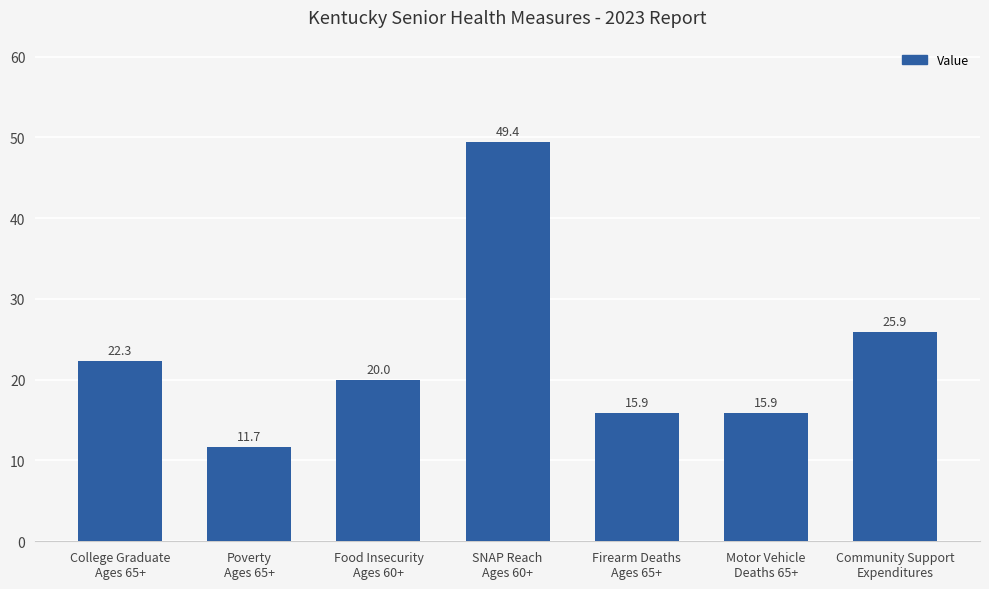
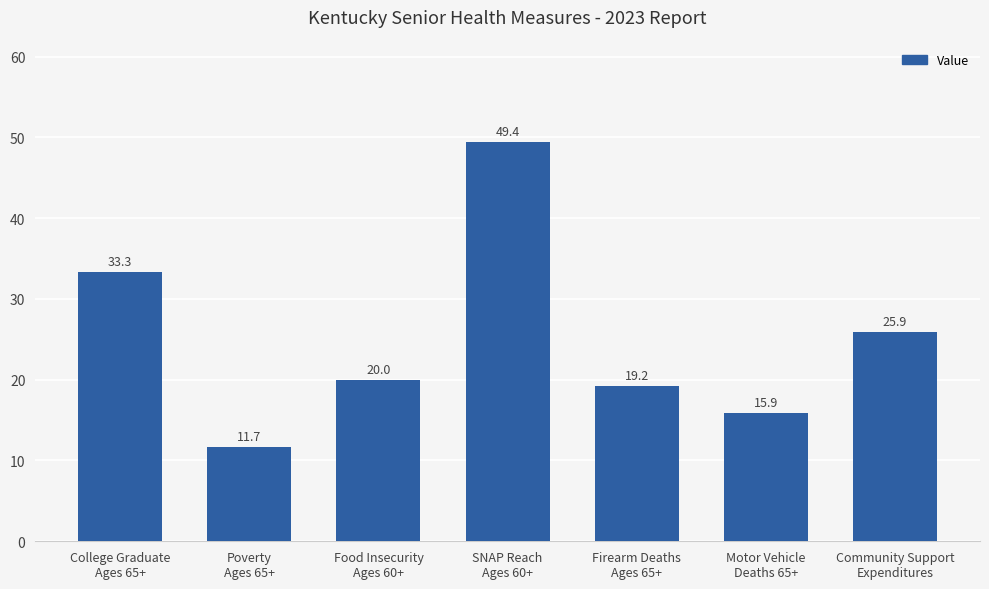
College Graduate Ages 65+: 22.3 -> 33.3
Firearm Deaths Ages 65+: 15.9 -> 19.2
